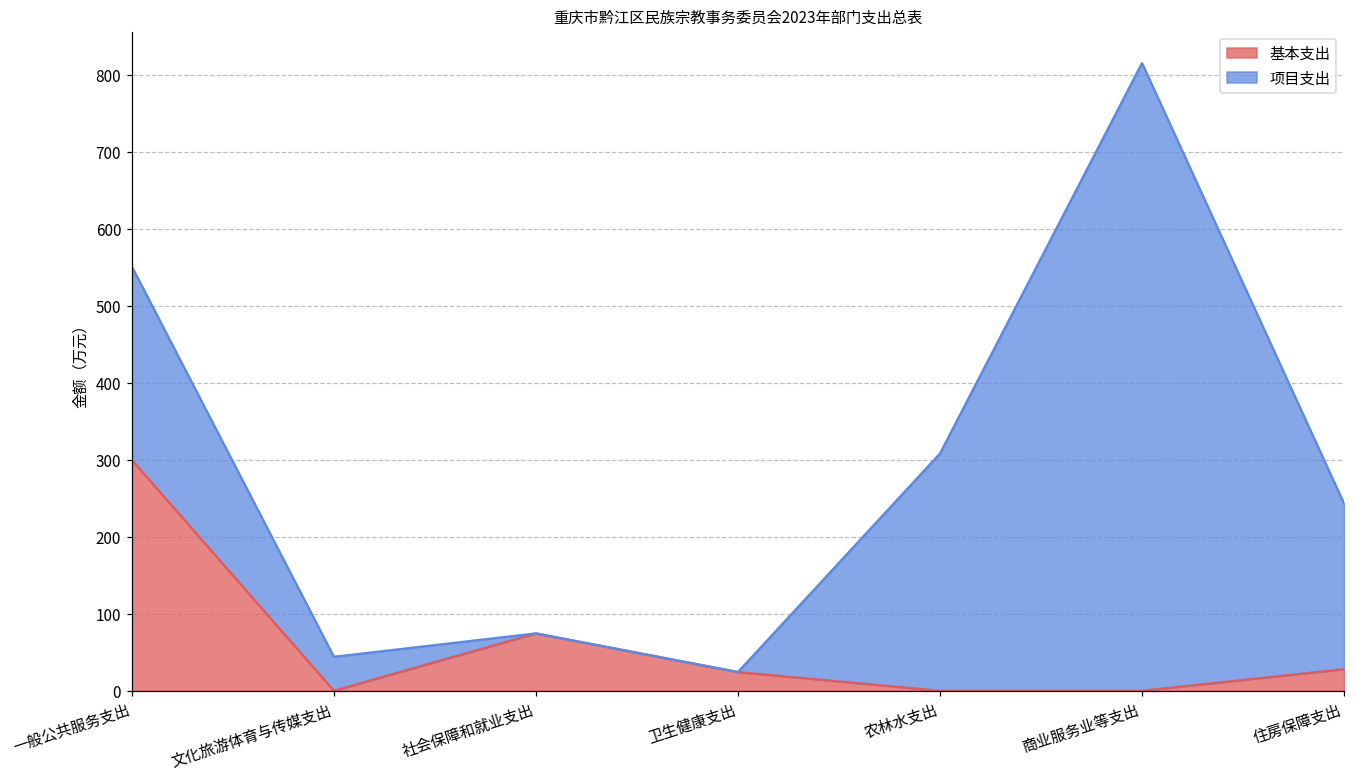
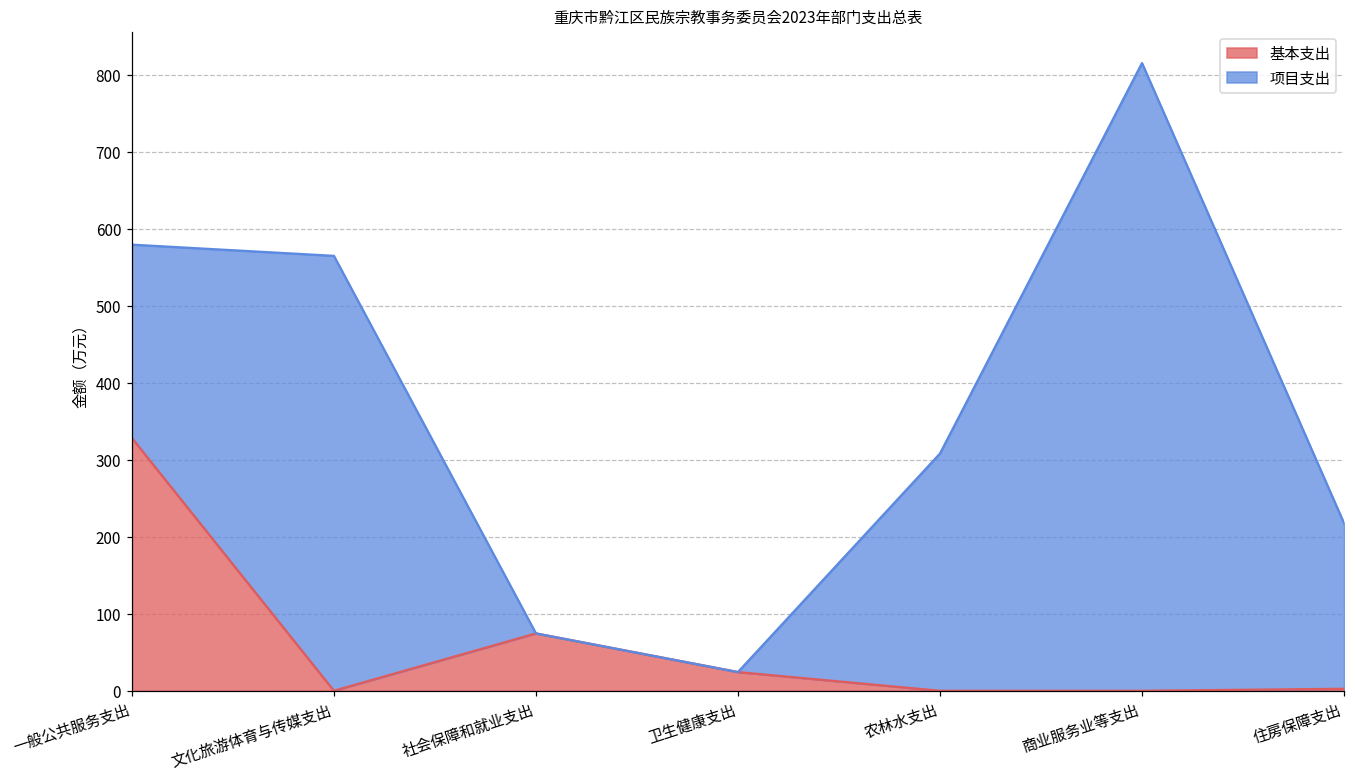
基本支出, 一般公共服务支出: 300 -> 330
项目支出, 文化旅游体育与传媒支出: 40 -> 560
基本支出, 住房保障支出: 30 -> 0
